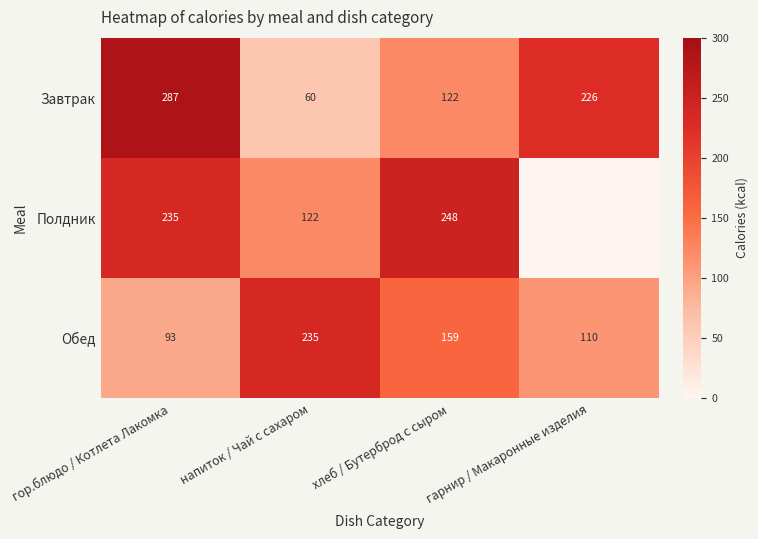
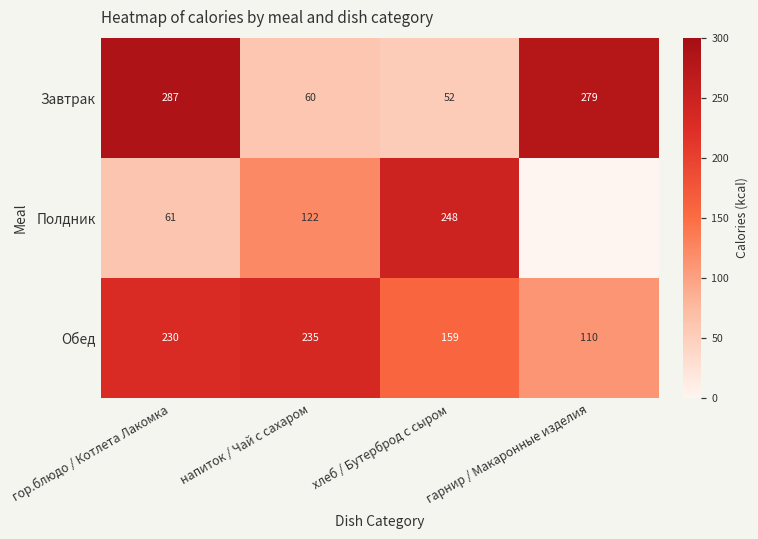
Завтрак, хлеб / Бутерброд с сыром: 122 -> 52
Завтрак, гарнир / Макаронные изделия: 226 -> 279
Полдник, гор.блюдо / Котлета Лакомка: 235 -> 61
Обед, гор.блюдо / Котлета Лакомка: 93 -> 230
